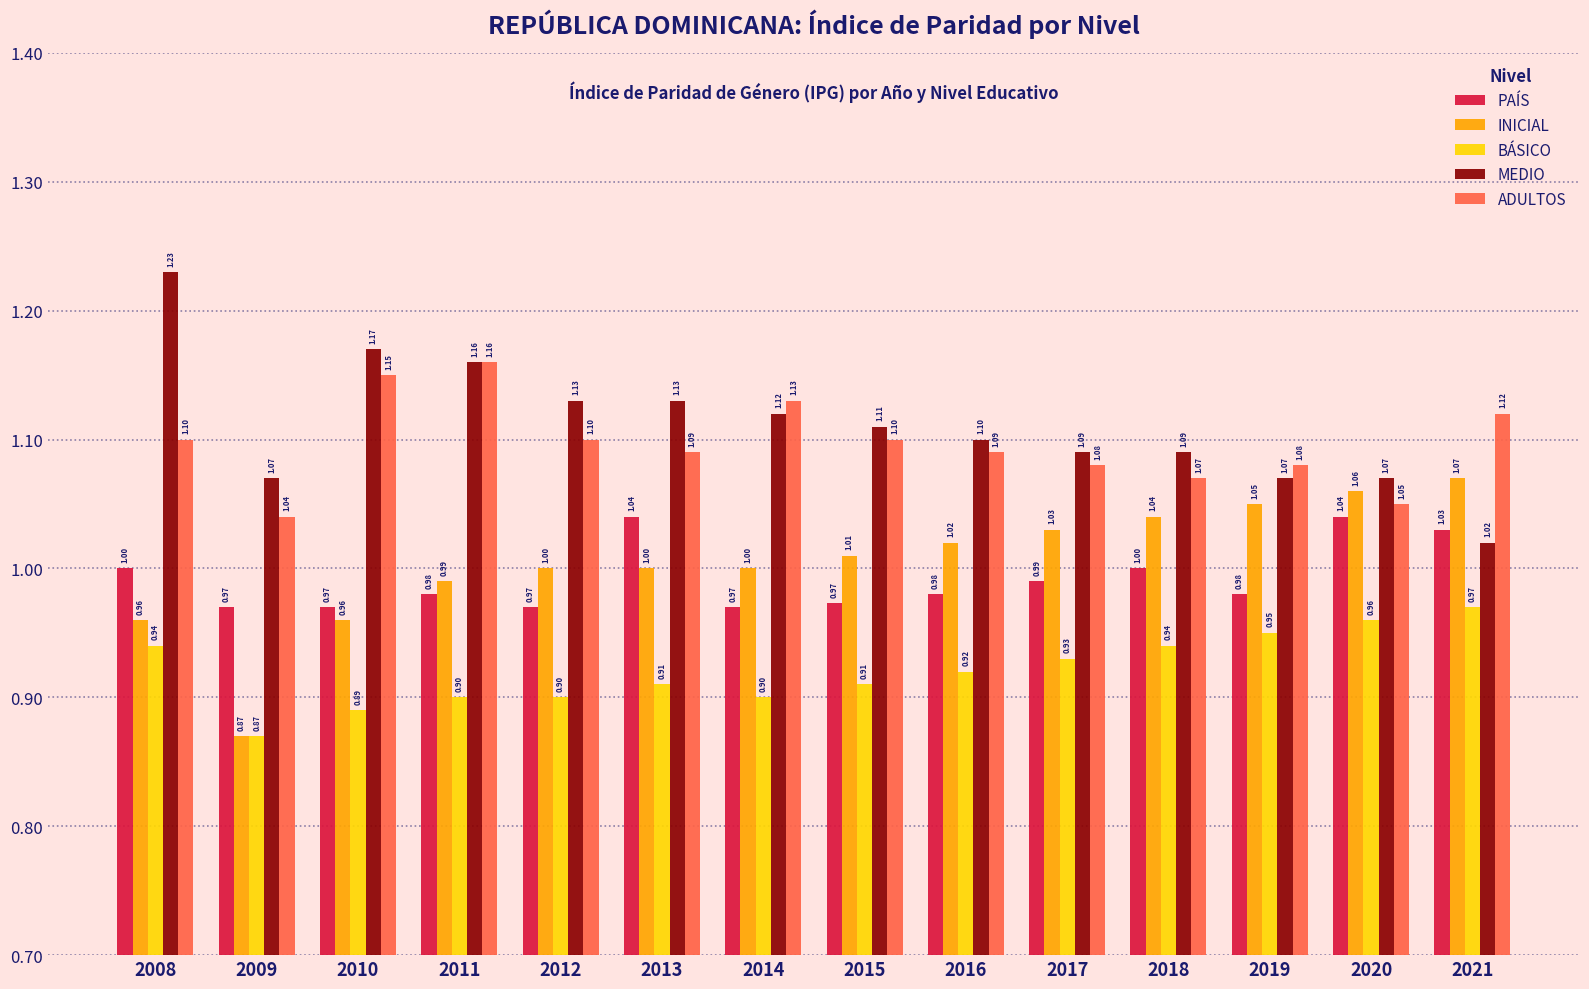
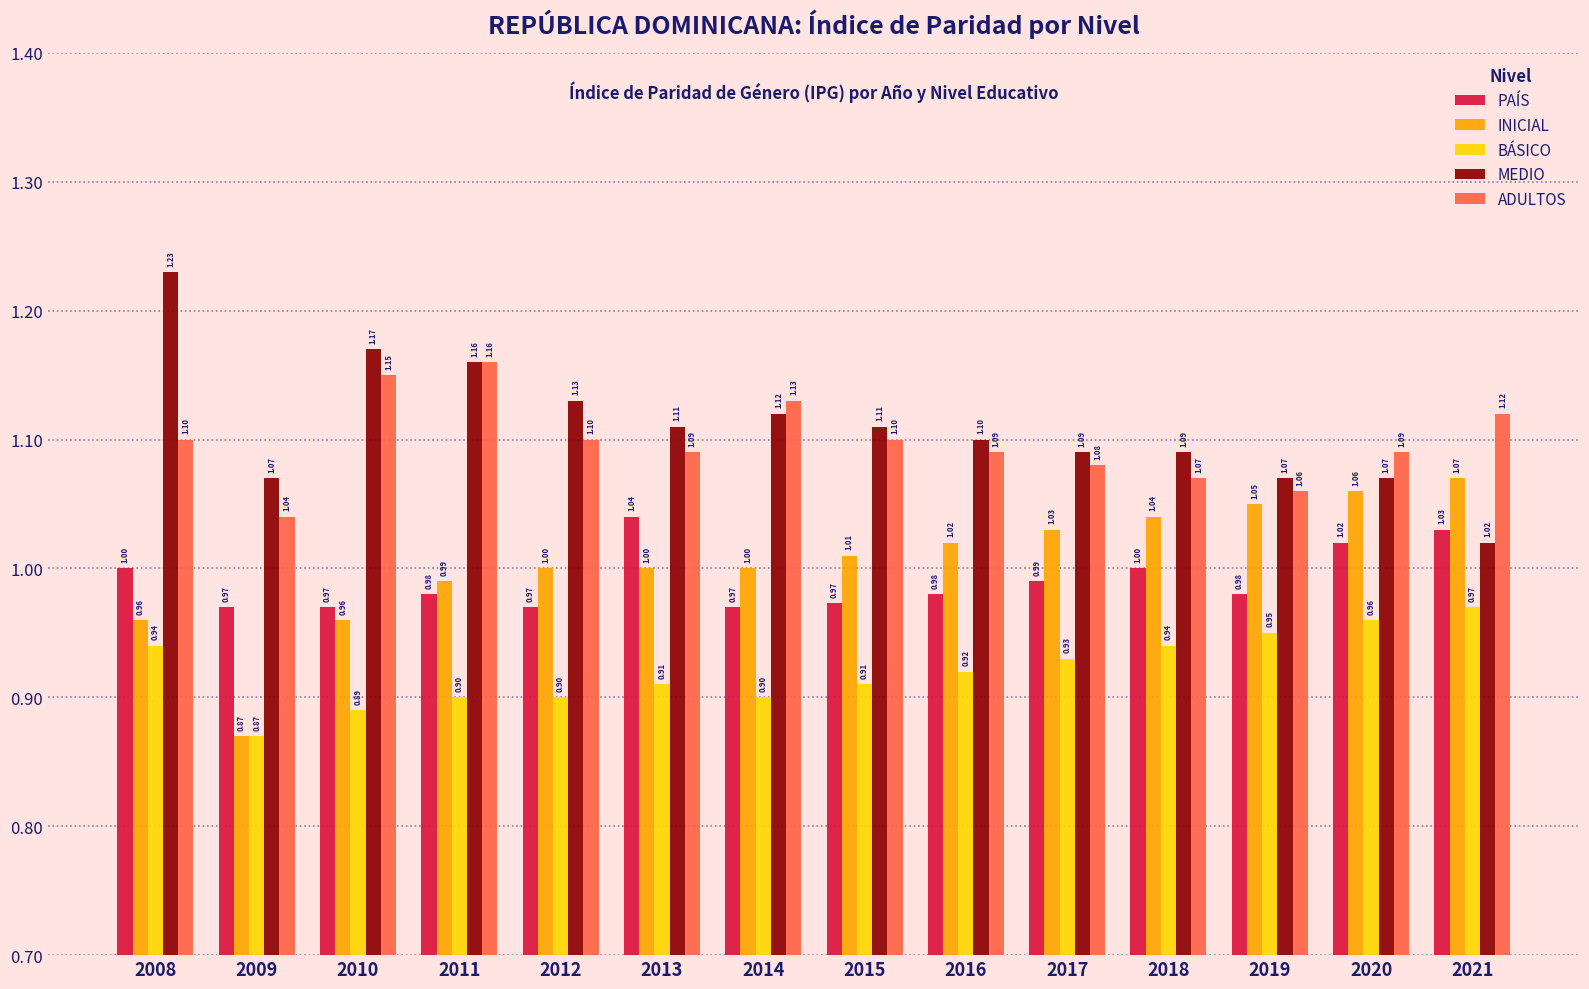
MEDIO, 2013: 1.13 -> 1.11
ADULTOS, 2019: 1.08 -> 1.06
PAÍS, 2020: 1.04 -> 1.02
ADULTOS, 2020: 1.05 -> 1.09
